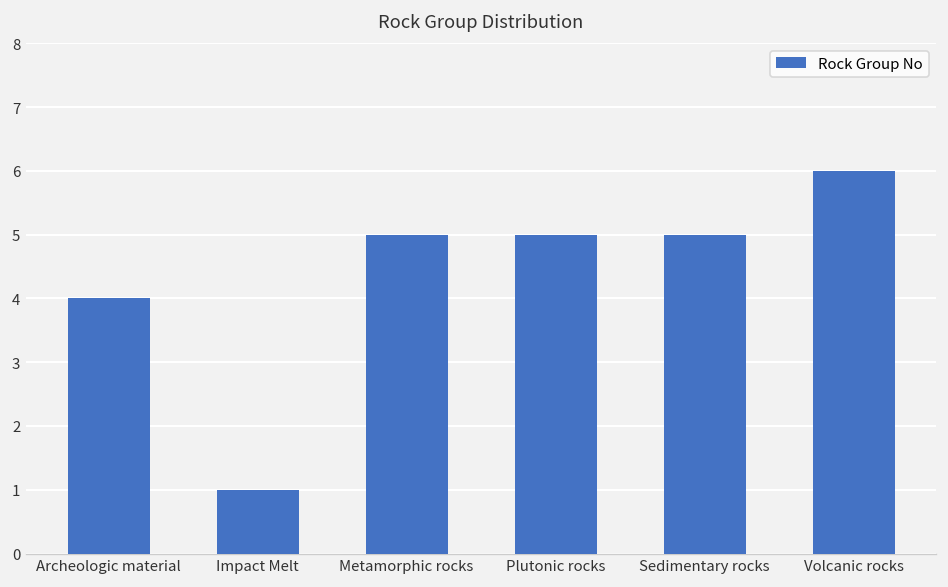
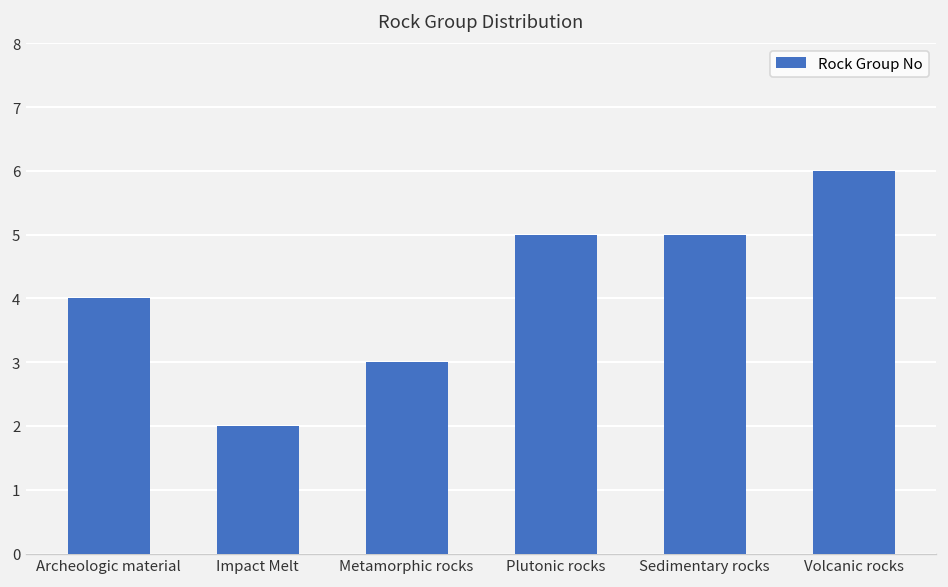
Impact Melt: 1 -> 2
Metamorphic rocks: 5 -> 3
